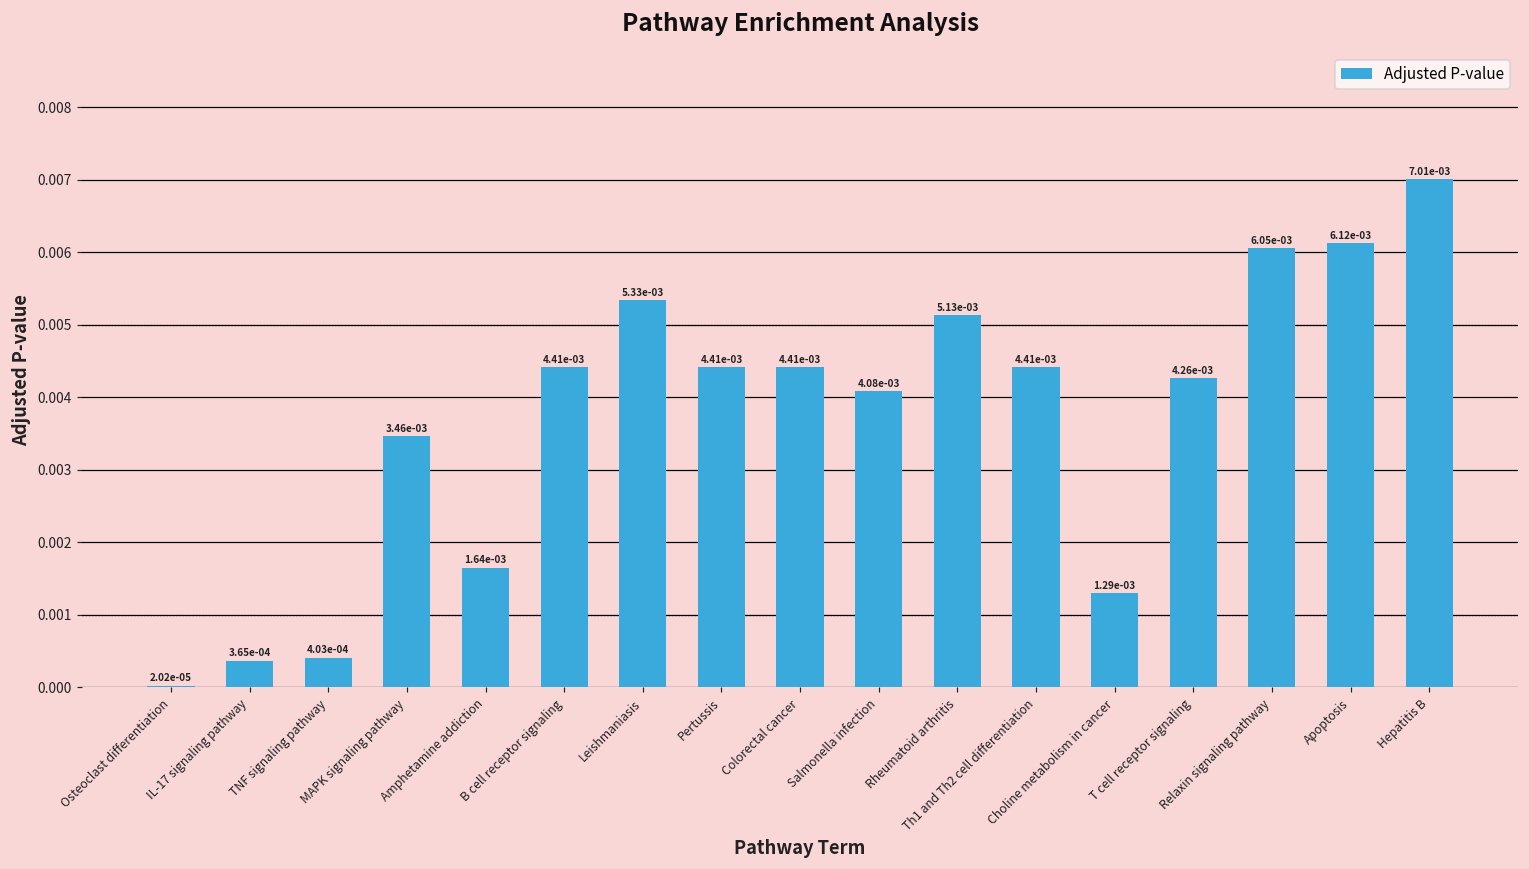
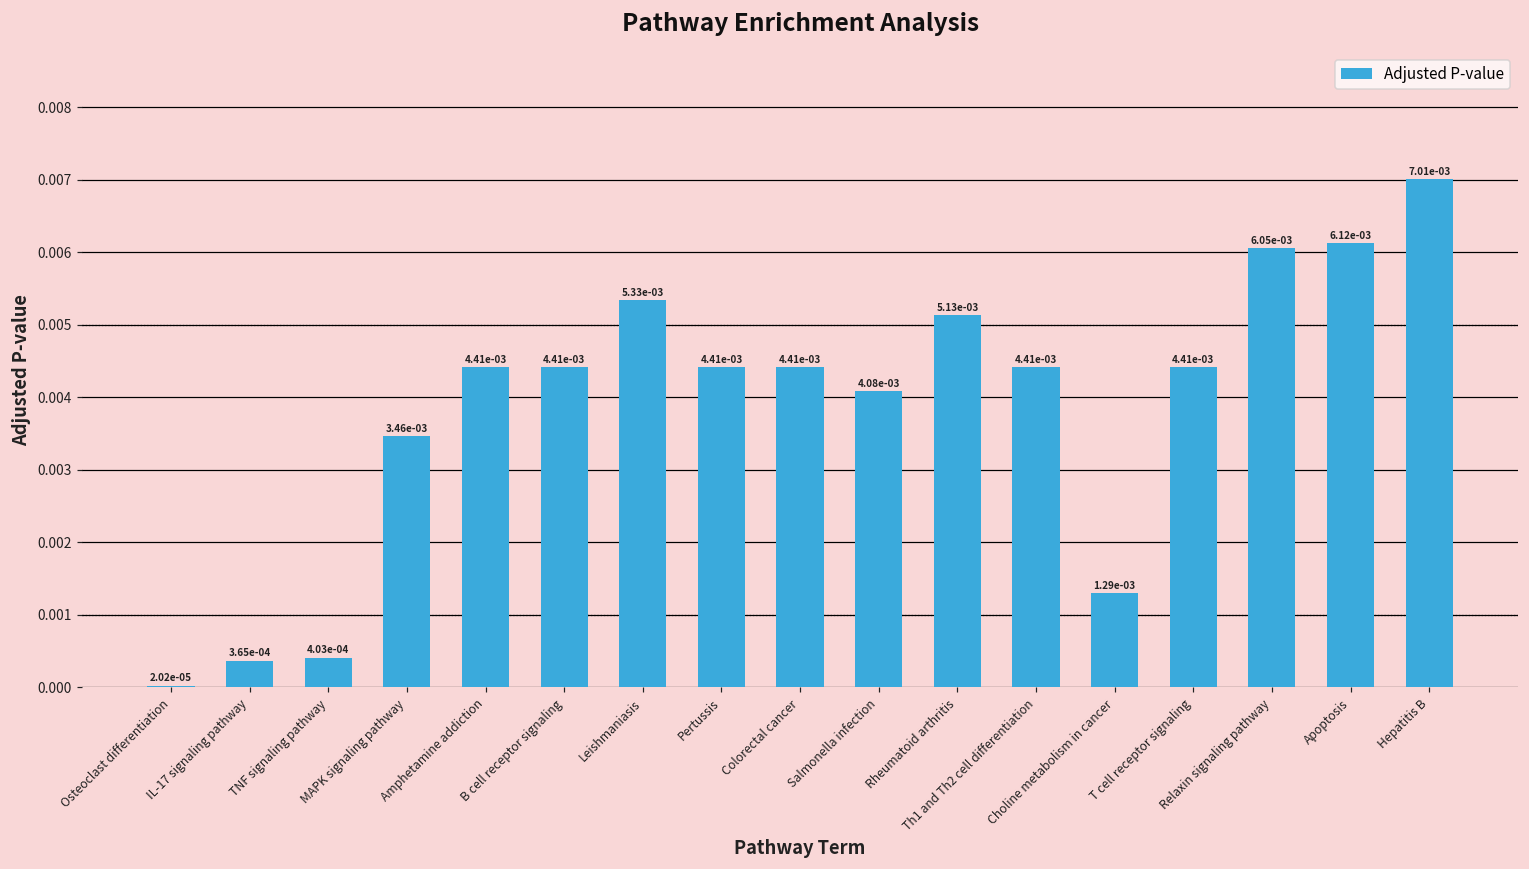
Amphetamine addiction: 1.64e-03 -> 4.41e-03
T cell receptor signaling: 4.26e-03 -> 4.41e-03
